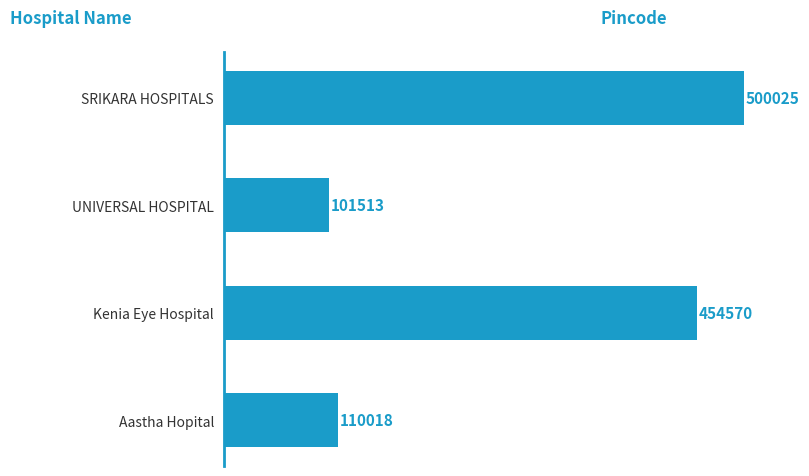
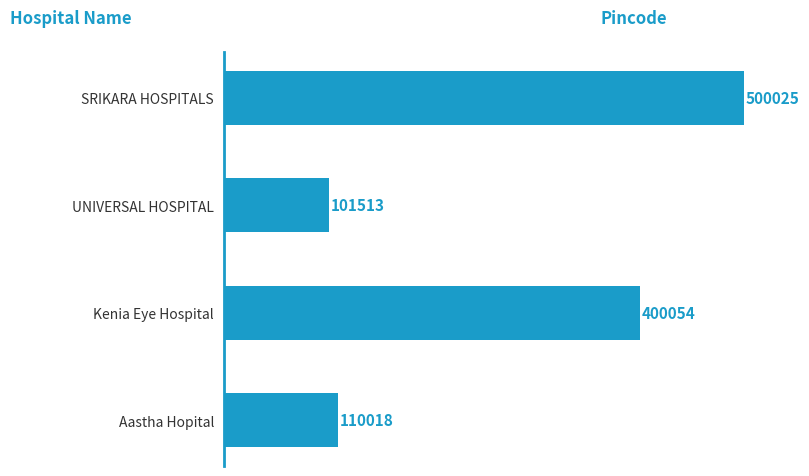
Kenia Eye Hospital: 454570 -> 400054
